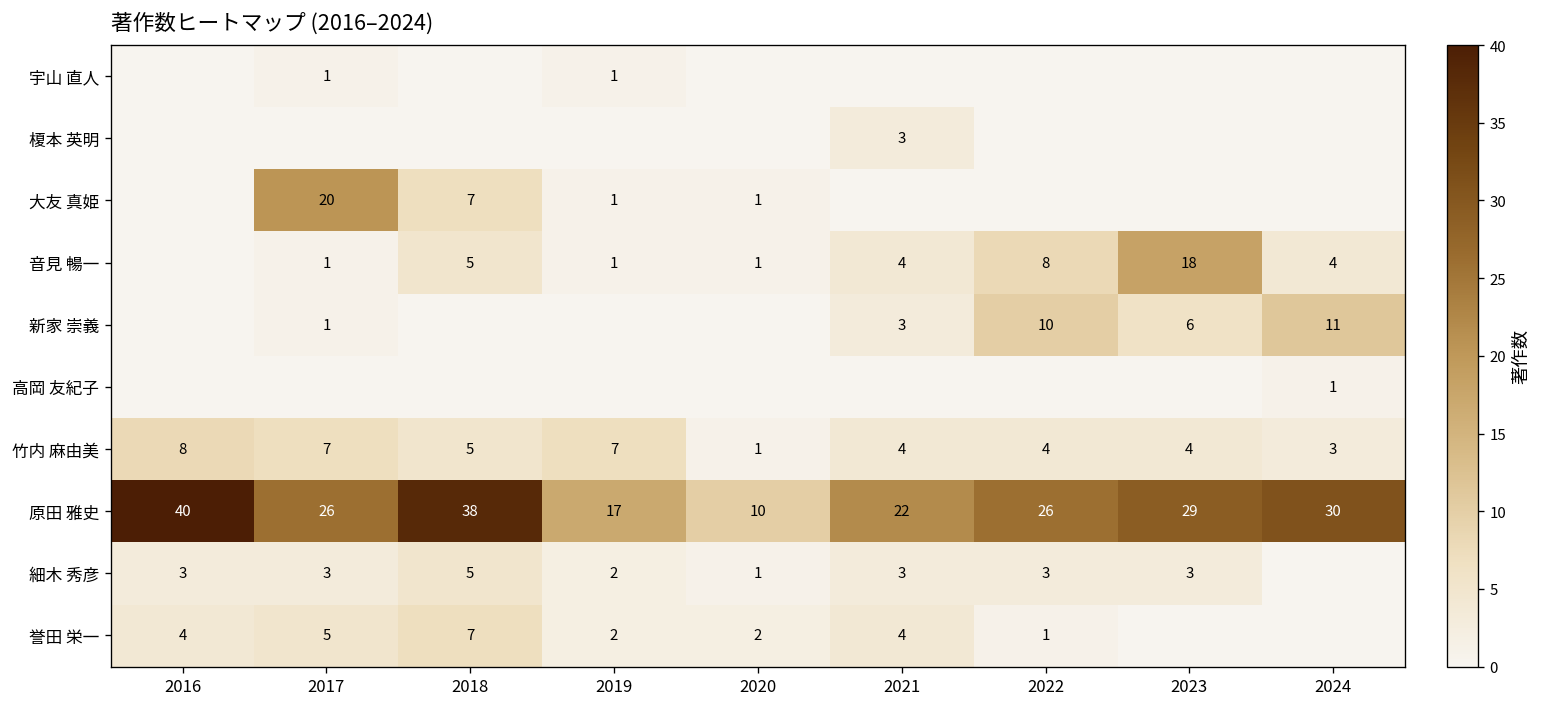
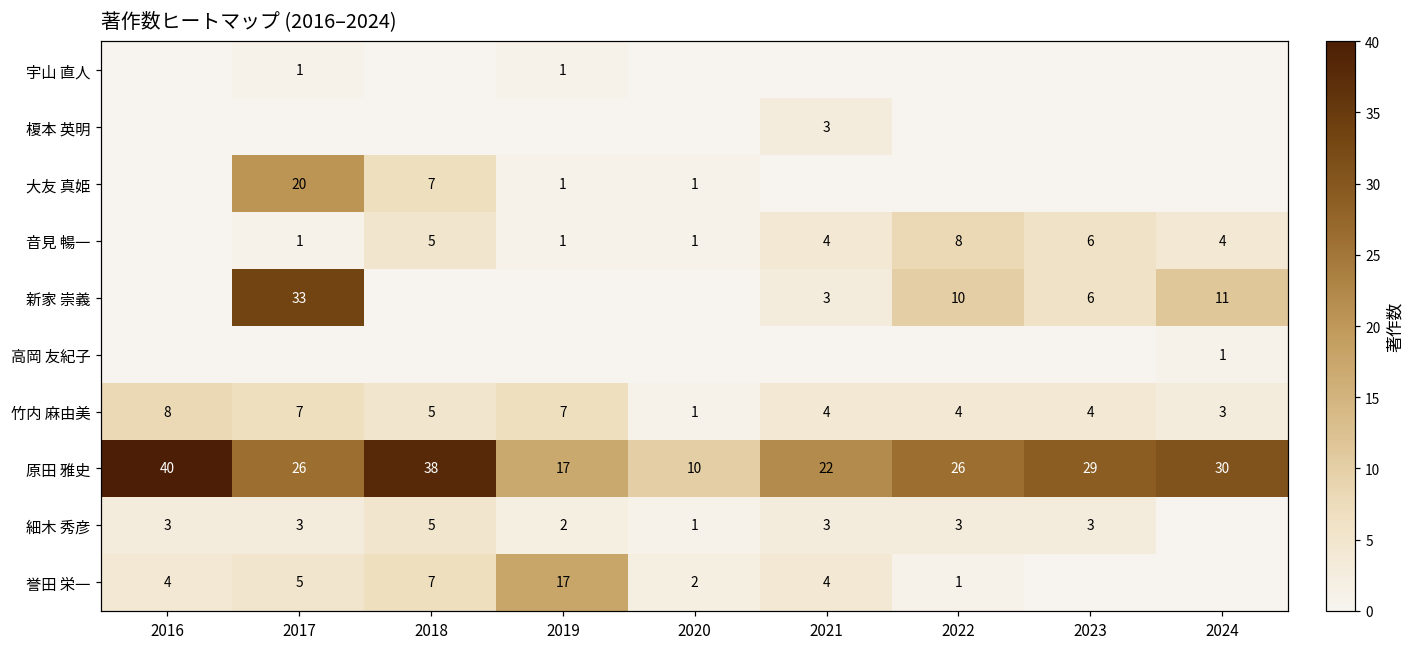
音見 暢一, 2023: 18 -> 6
新家 崇義, 2017: 1 -> 33
誉田 栄一, 2019: 2 -> 17
